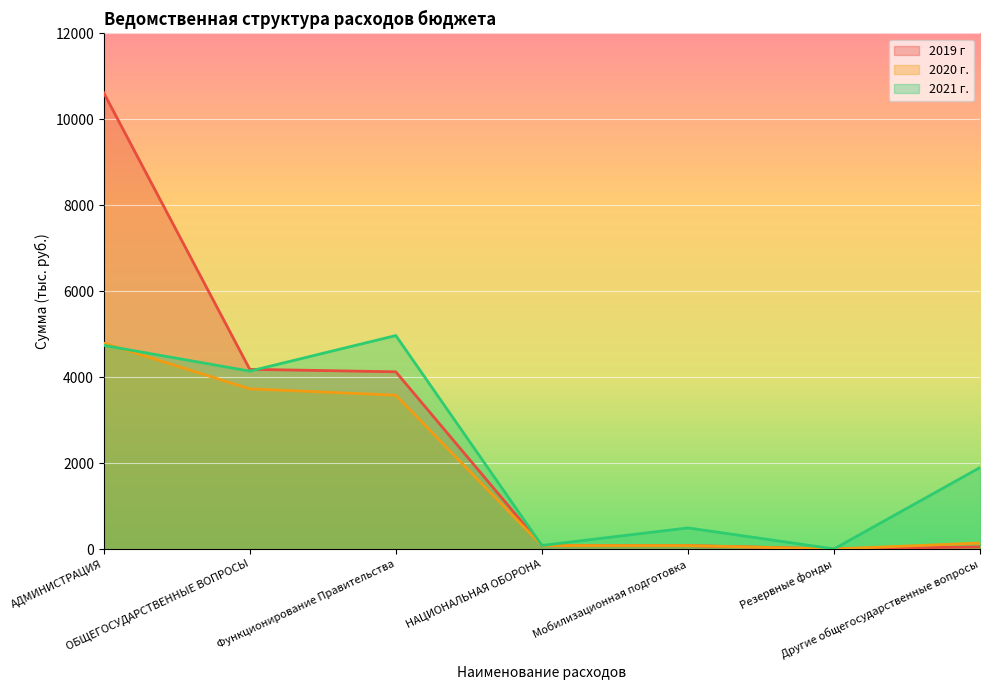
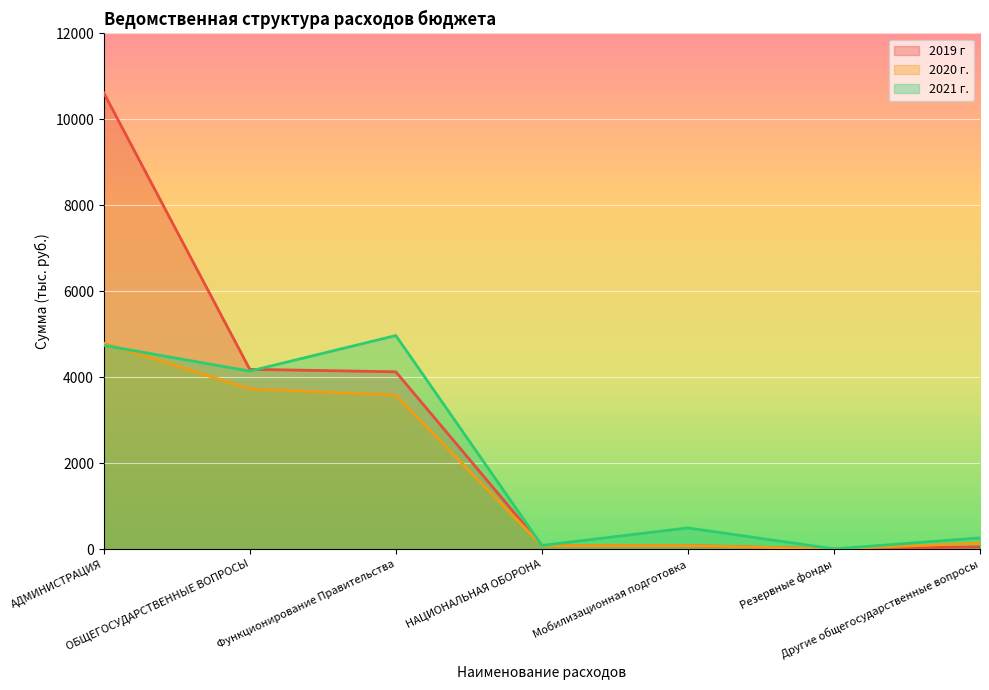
2021 г., Другие общегосударственные вопросы: 1900 -> 300
